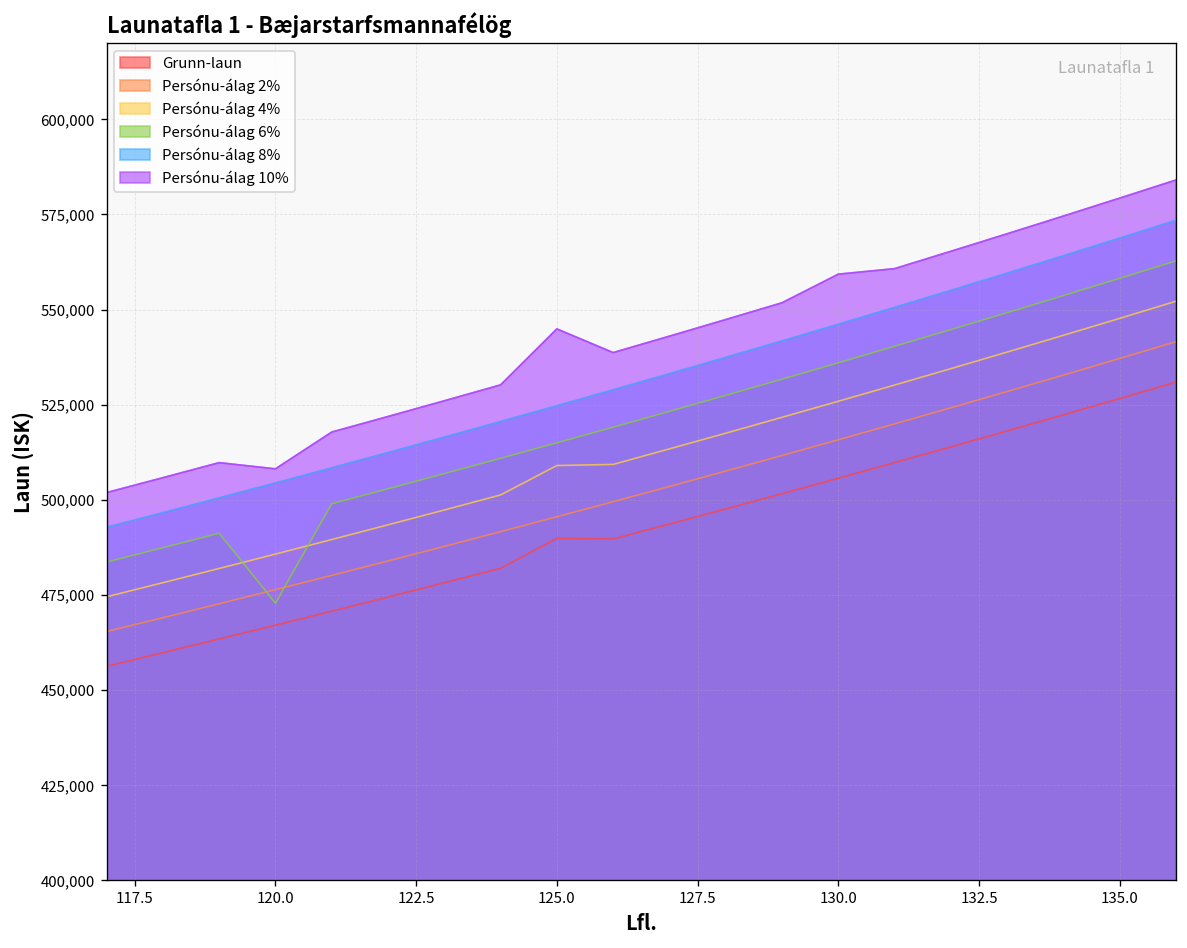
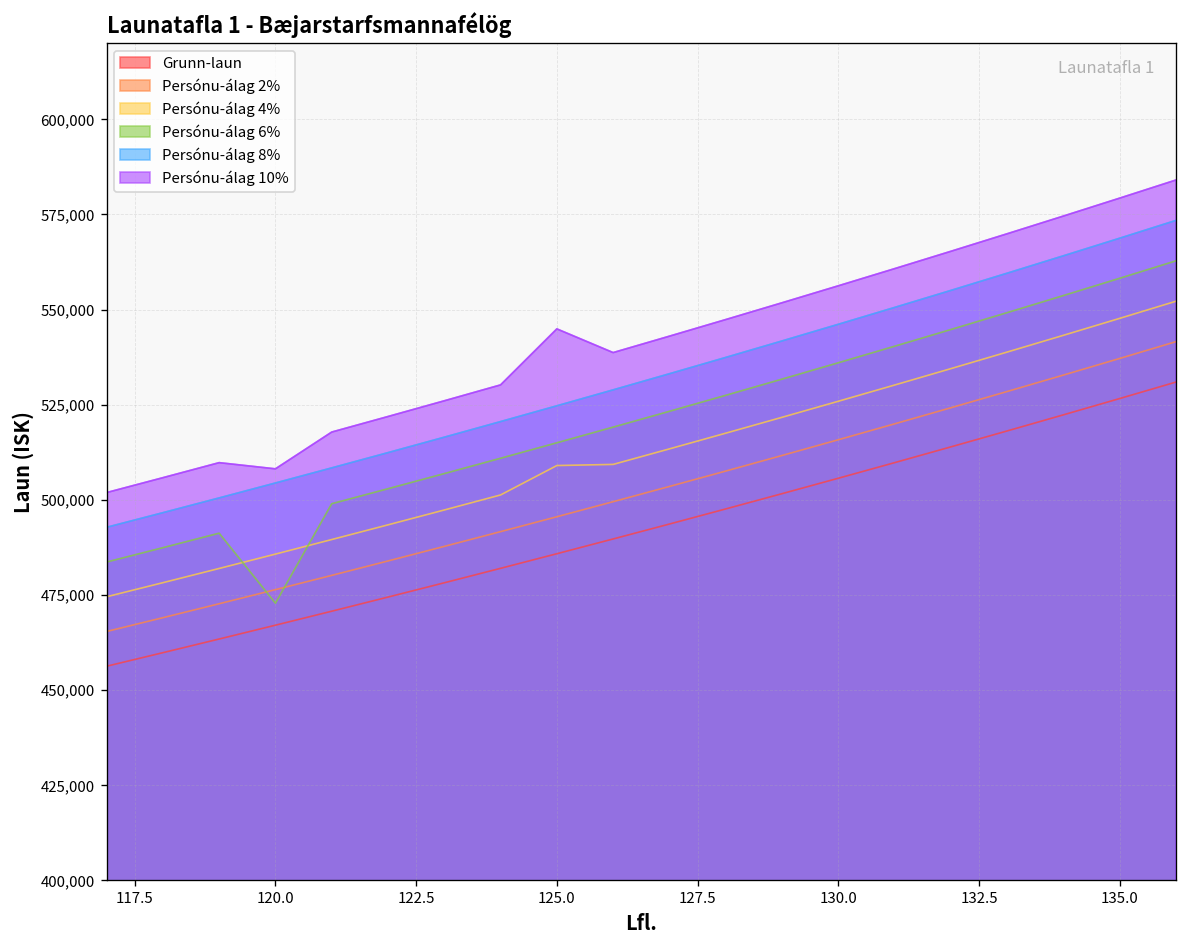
Grunn-laun, 125.0: 490,000 -> 486,000
Persónu-álag 10%, 130.0: 559,000 -> 556,000
